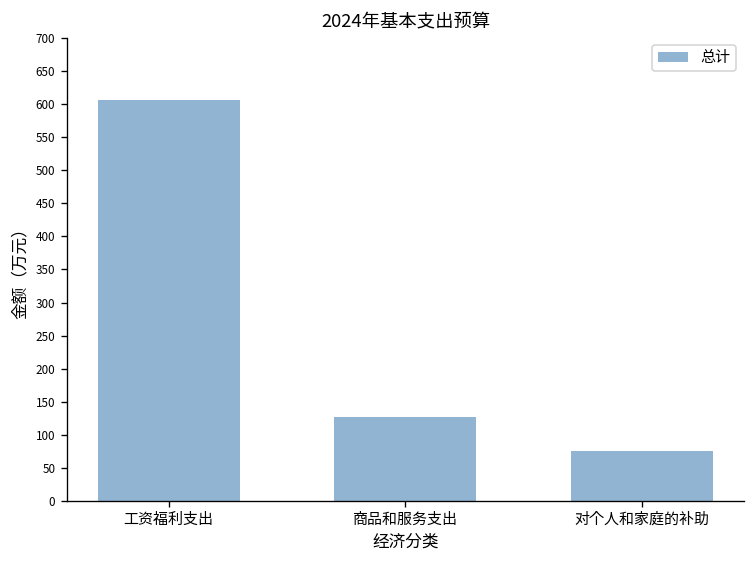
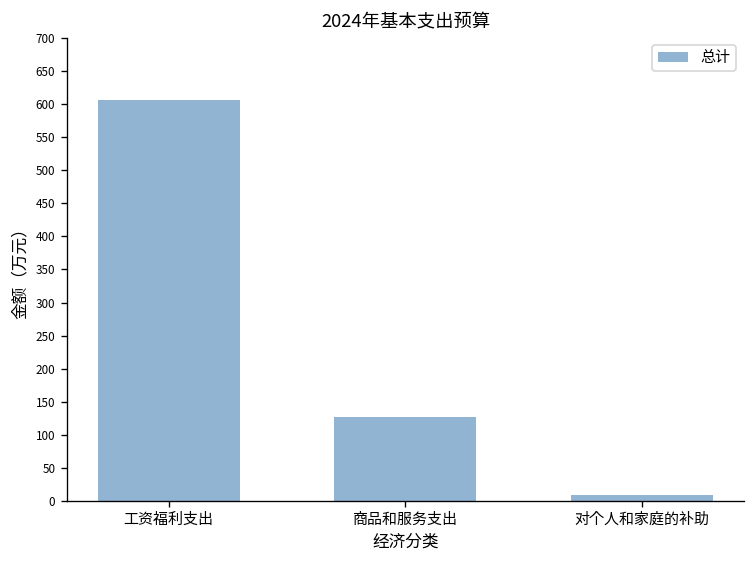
对个人和家庭的补助: 80 -> 10
